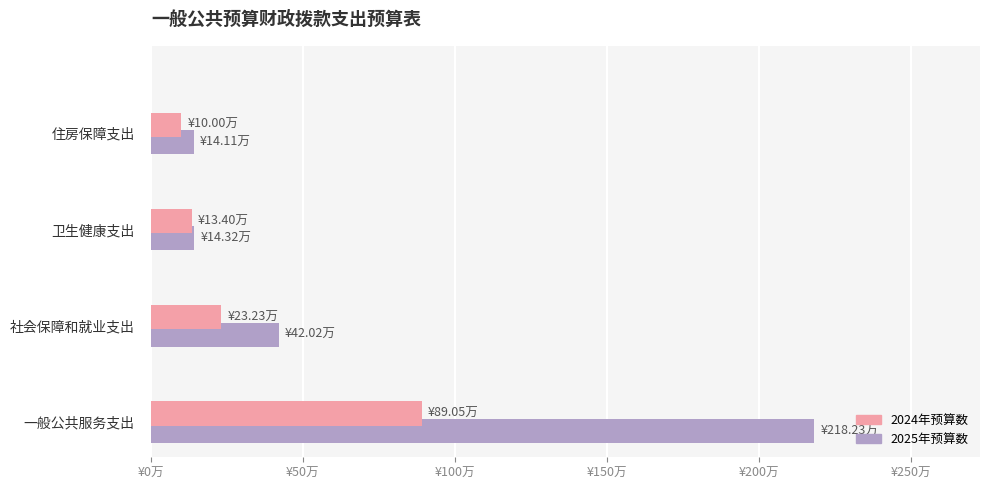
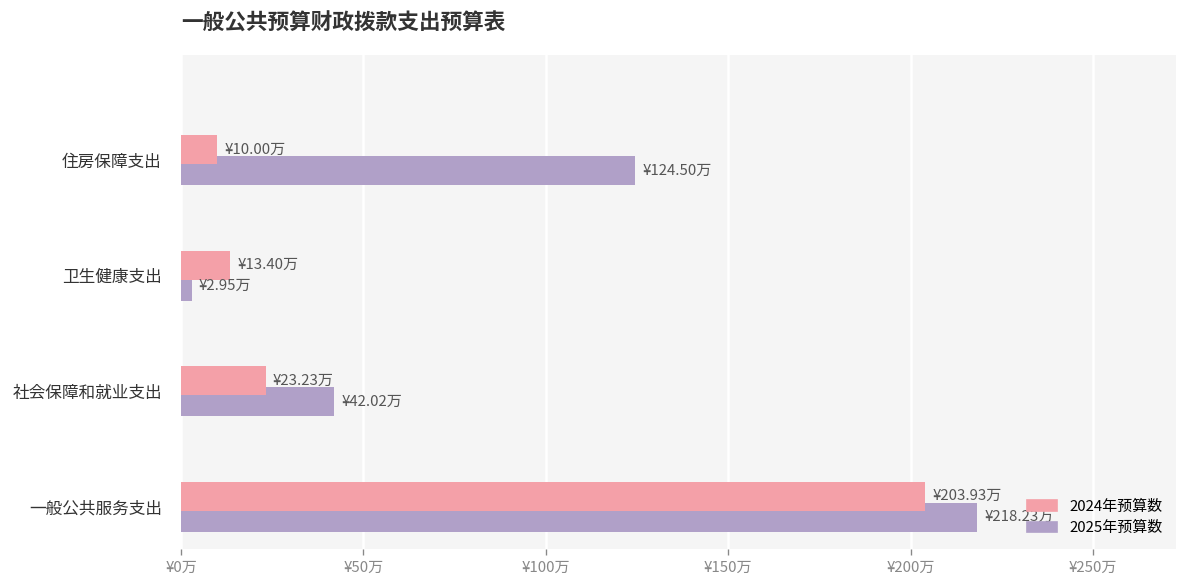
2025年预算数, 住房保障支出: ¥14.11万 -> ¥124.50万
2025年预算数, 卫生健康支出: ¥14.32万 -> ¥2.95万
2024年预算数, 一般公共服务支出: ¥89.05万 -> ¥203.93万
